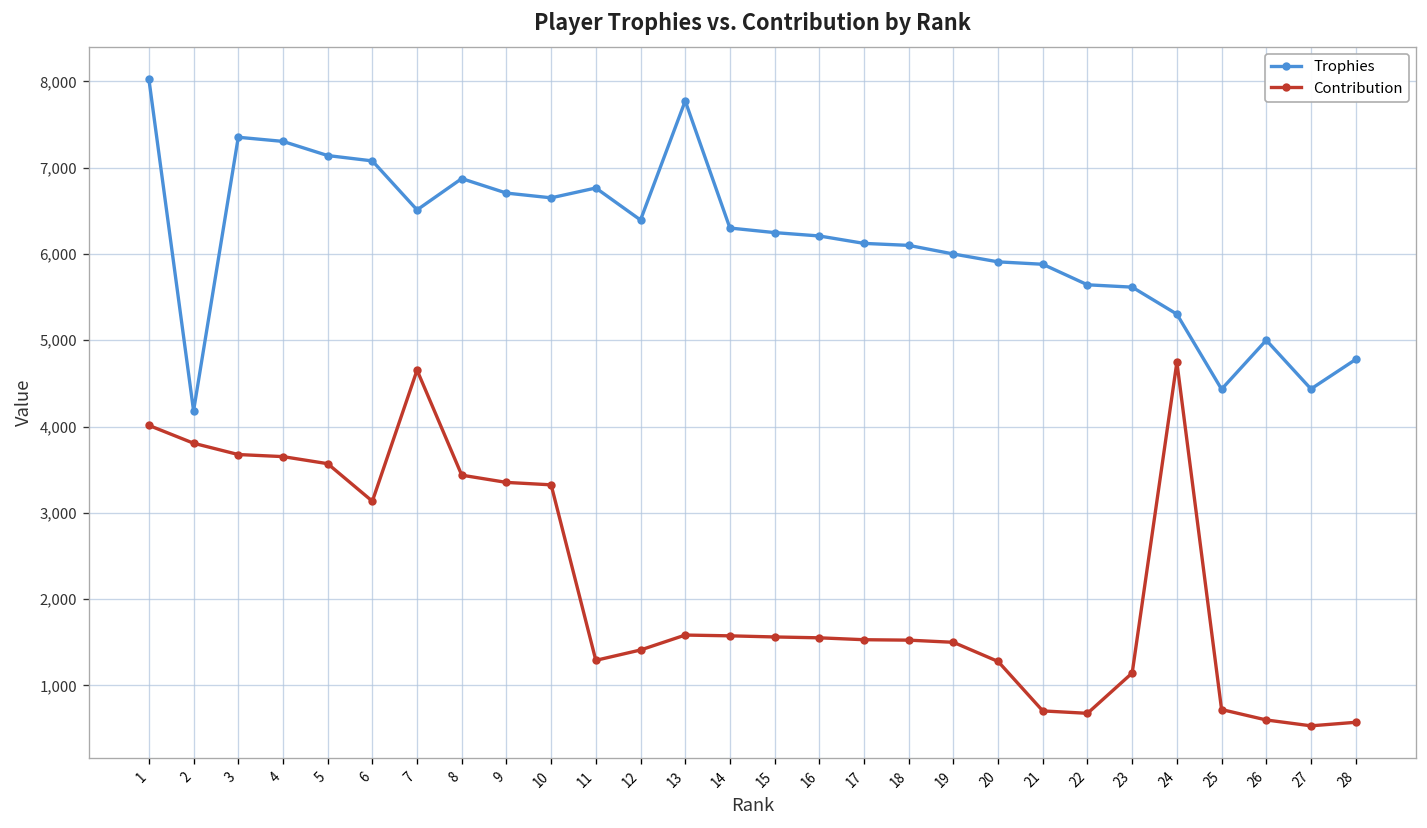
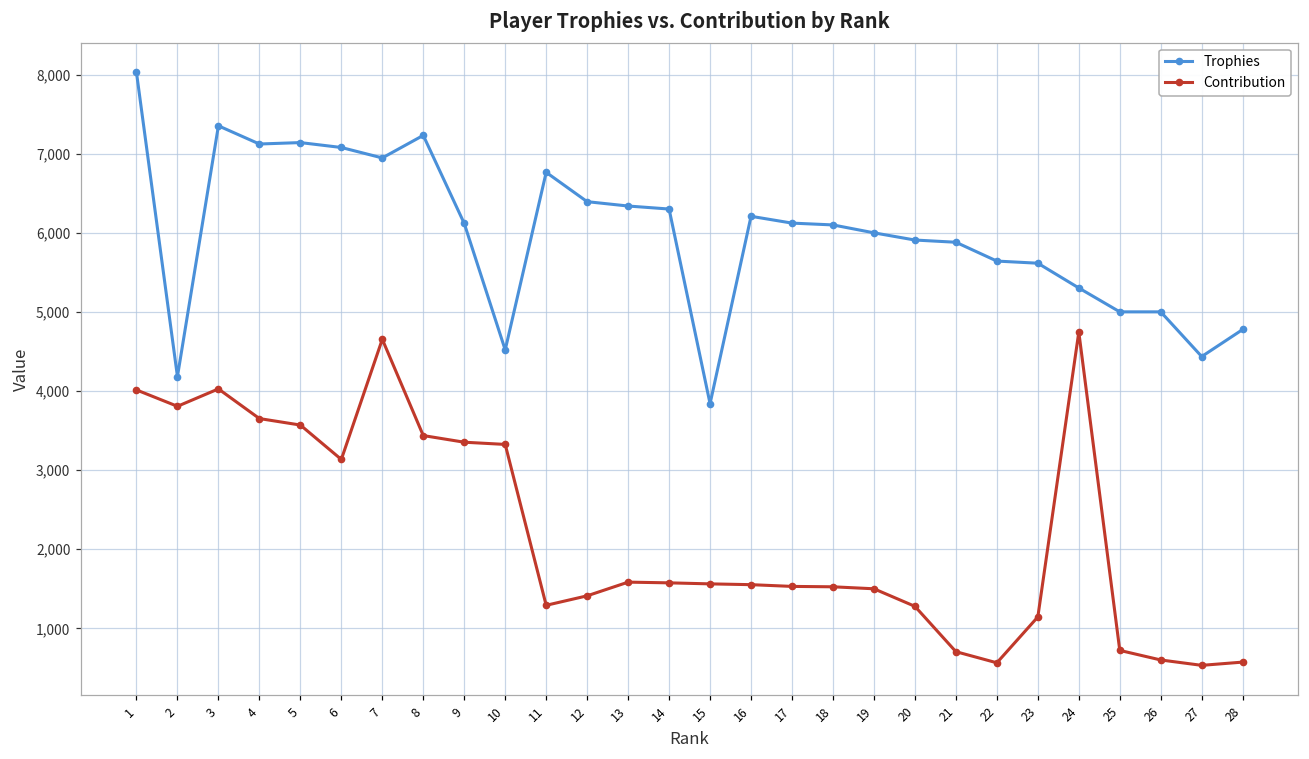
Contribution, 3: 3,700 -> 4,000
Trophies, 4: 7,300 -> 7,100
Trophies, 7: 6,500 -> 6,900
Trophies, 8: 6,900 -> 7,200
Trophies, 9: 6,700 -> 6,100
Trophies, 10: 6,700 -> 4,500
Trophies, 13: 7,800 -> 6,300
Trophies, 15: 6,200 -> 3,800
Contribution, 22: 700 -> 600
Trophies, 25: 4,400 -> 5,000
